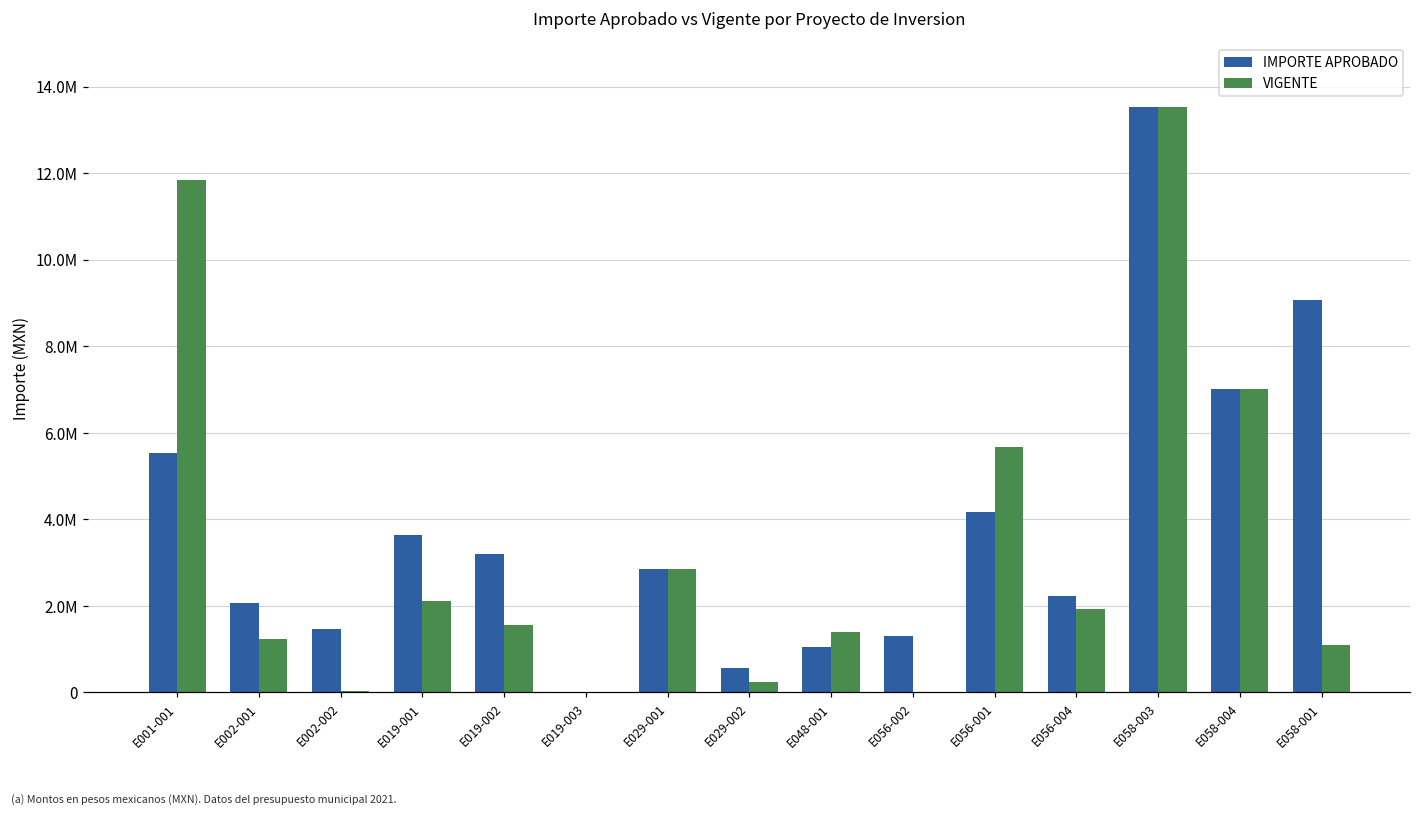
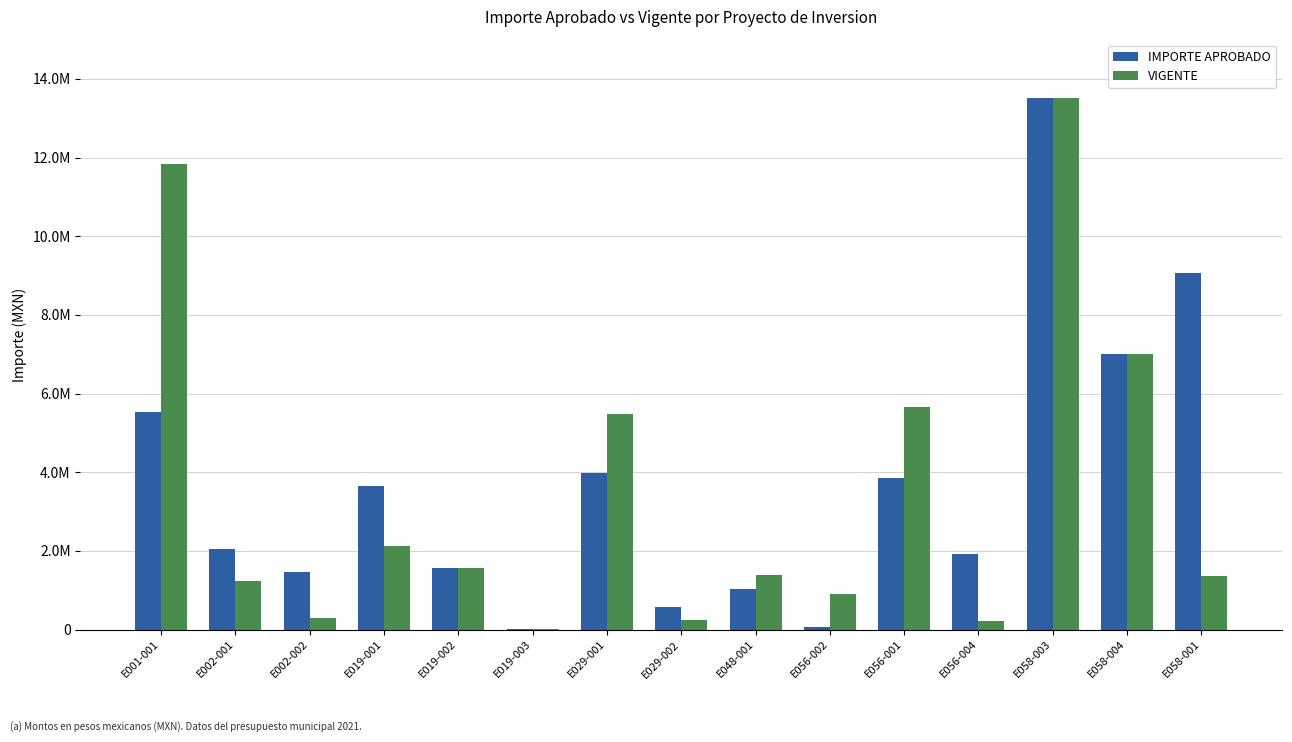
VIGENTE, E002-002: 0 -> 300000
IMPORTE APROBADO, E019-002: 3200000 -> 1600000
IMPORTE APROBADO, E029-001: 2800000 -> 4000000
VIGENTE, E029-001: 2800000 -> 5500000
IMPORTE APROBADO, E056-002: 1300000 -> 100000
VIGENTE, E056-002: 0 -> 900000
IMPORTE APROBADO, E056-001: 4200000 -> 3800000
IMPORTE APROBADO, E056-004: 2200000 -> 1900000
VIGENTE, E056-004: 1900000 -> 200000
VIGENTE, E058-001: 1100000 -> 1300000
